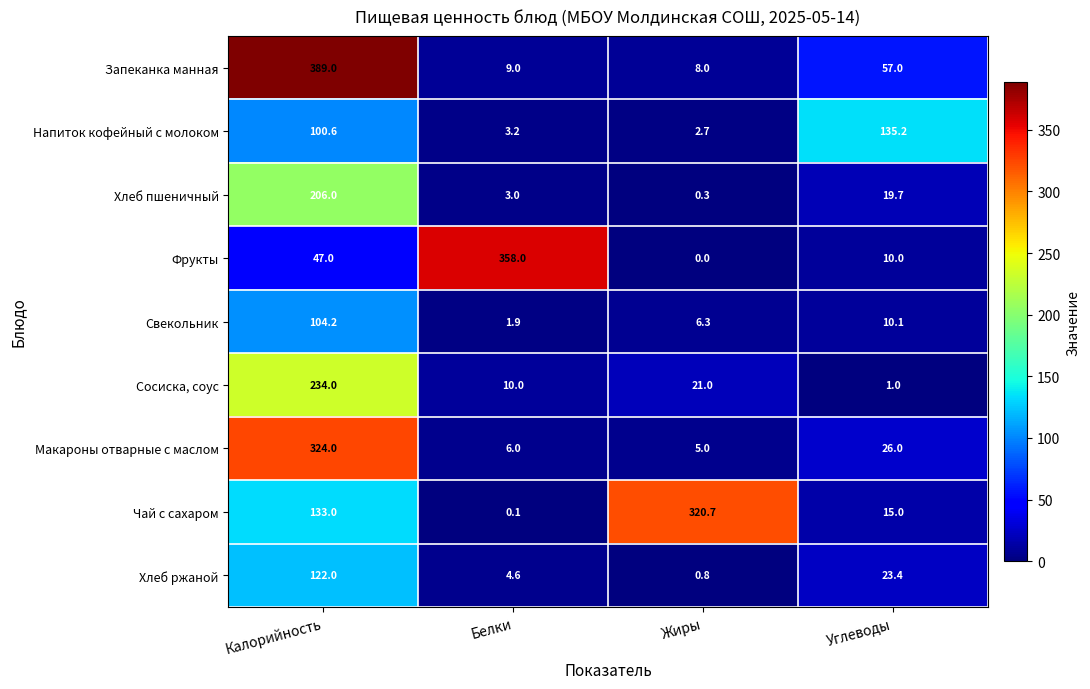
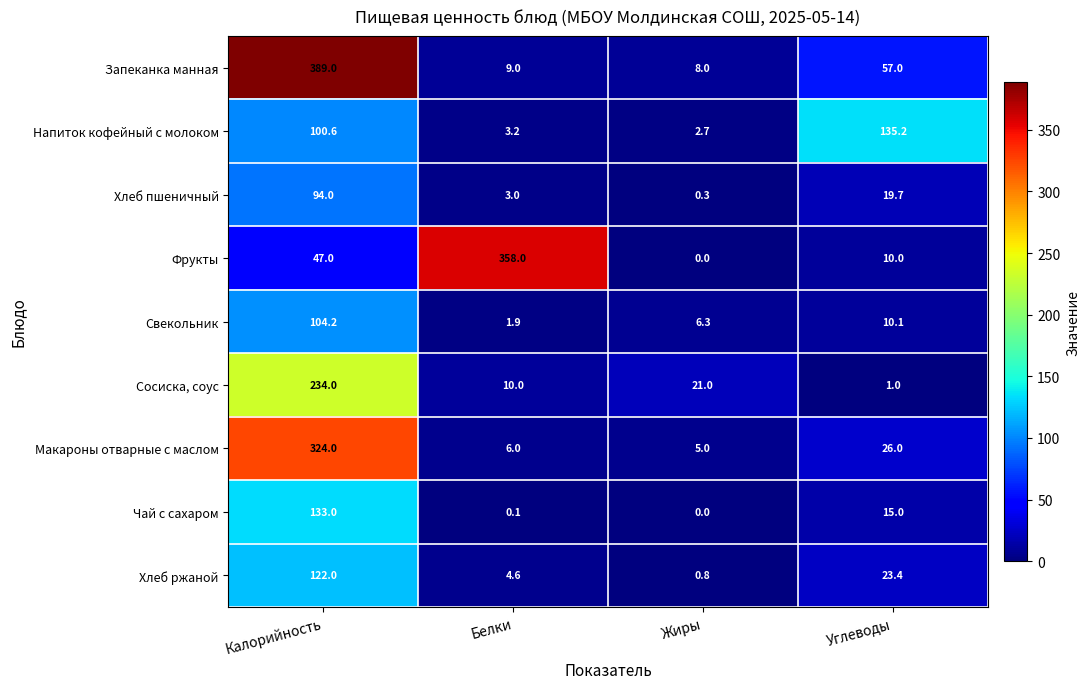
Хлеб пшеничный, Калорийность: 206.0 -> 94.0
Чай с сахаром, Жиры: 320.7 -> 0.0
